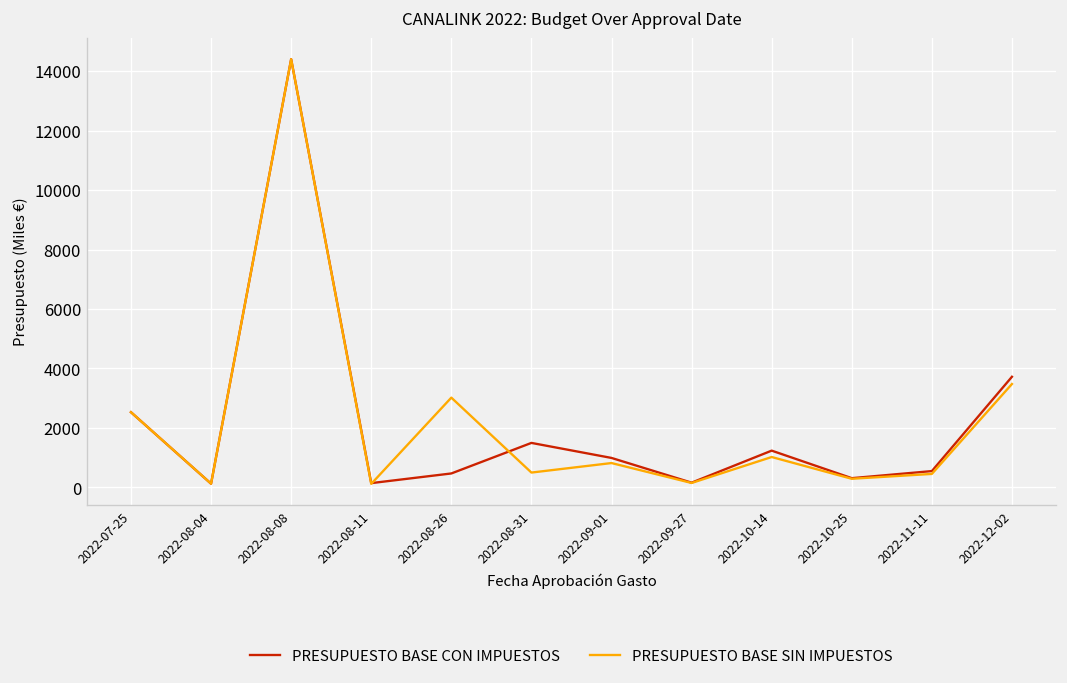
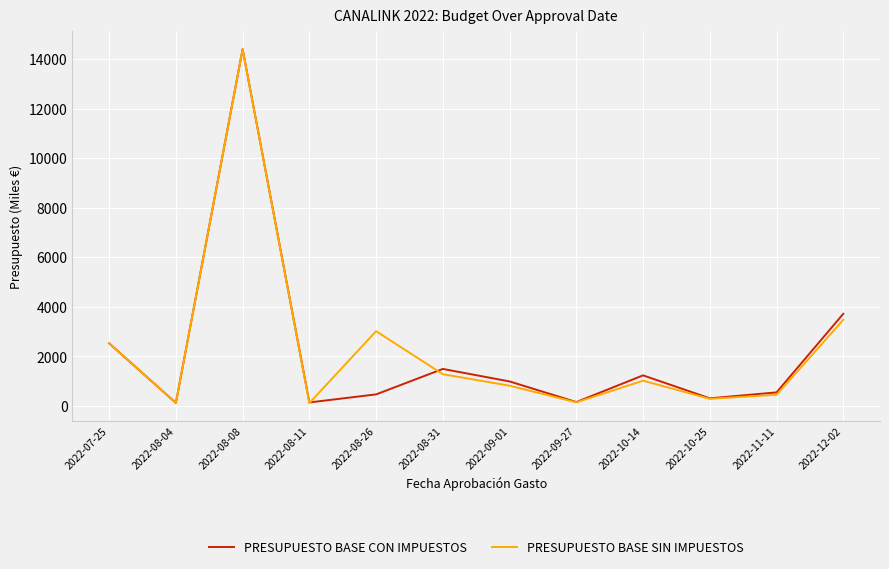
PRESUPUESTO BASE SIN IMPUESTOS, 2022-08-31: 500 -> 1300
